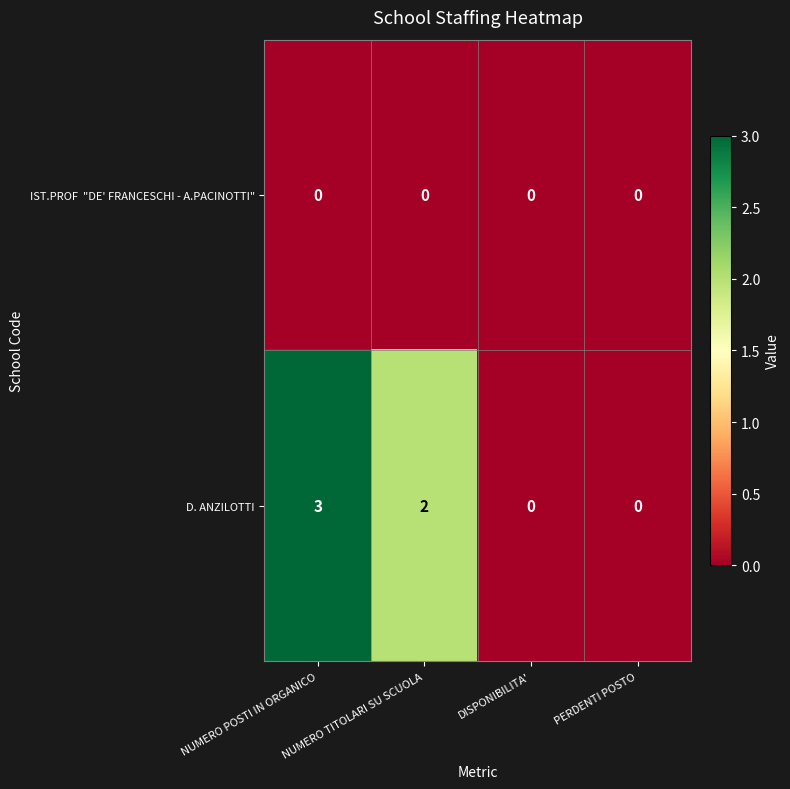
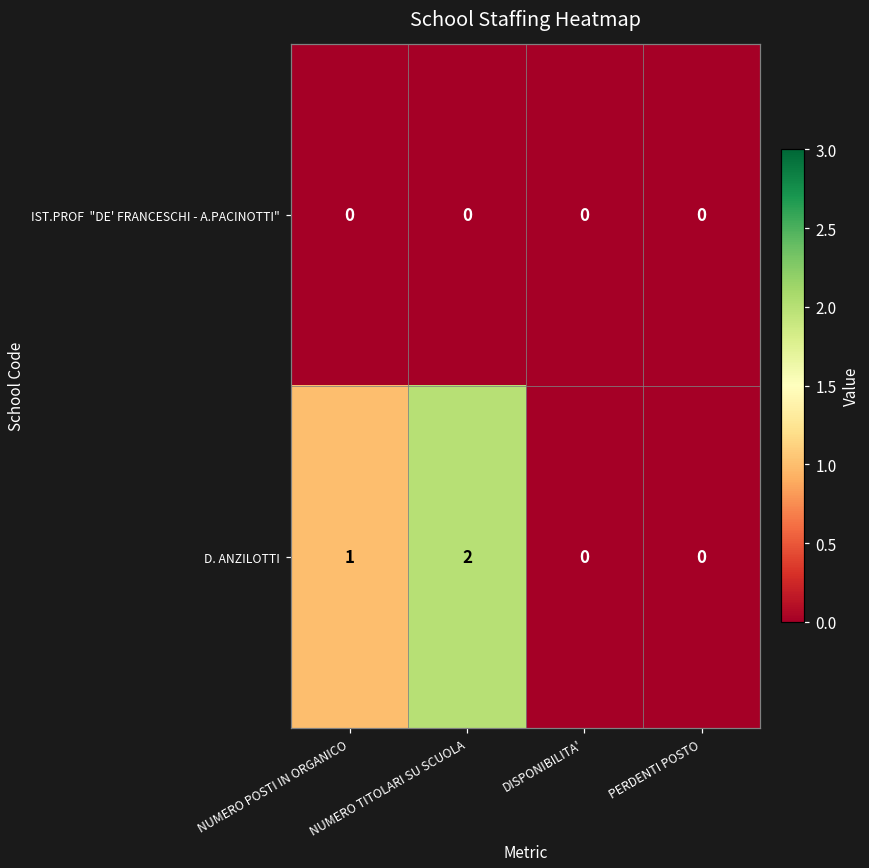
D. ANZILOTTI, NUMERO POSTI IN ORGANICO: 3 -> 1
